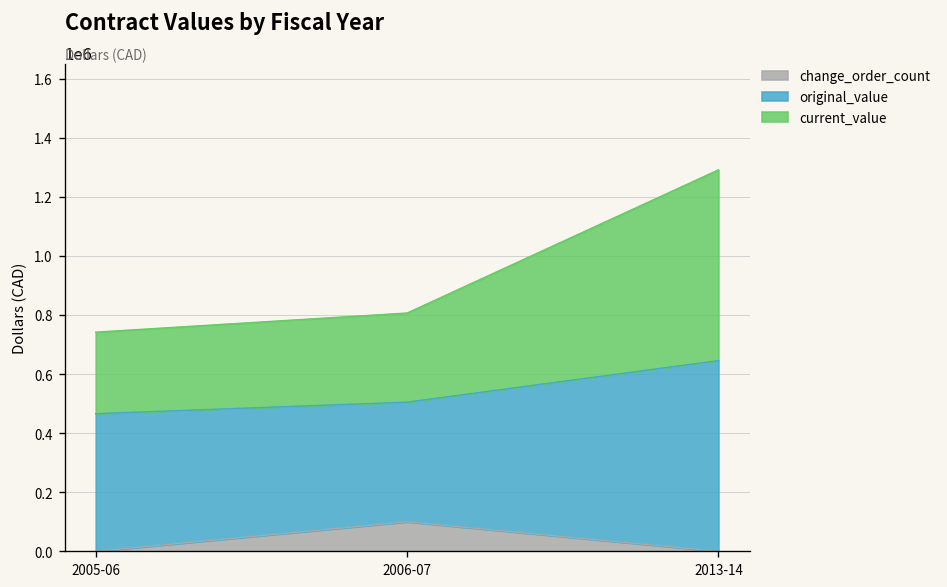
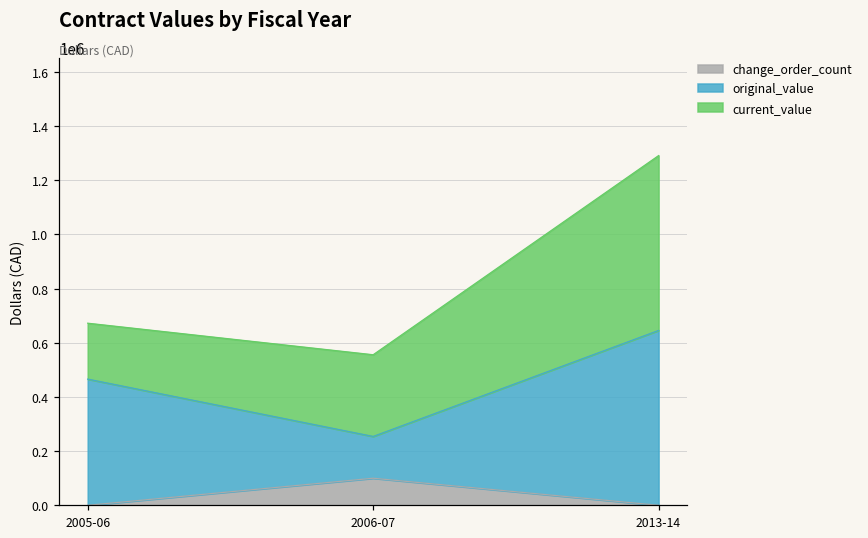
current_value, 2005-06: 280000 -> 210000
original_value, 2006-07: 410000 -> 150000
